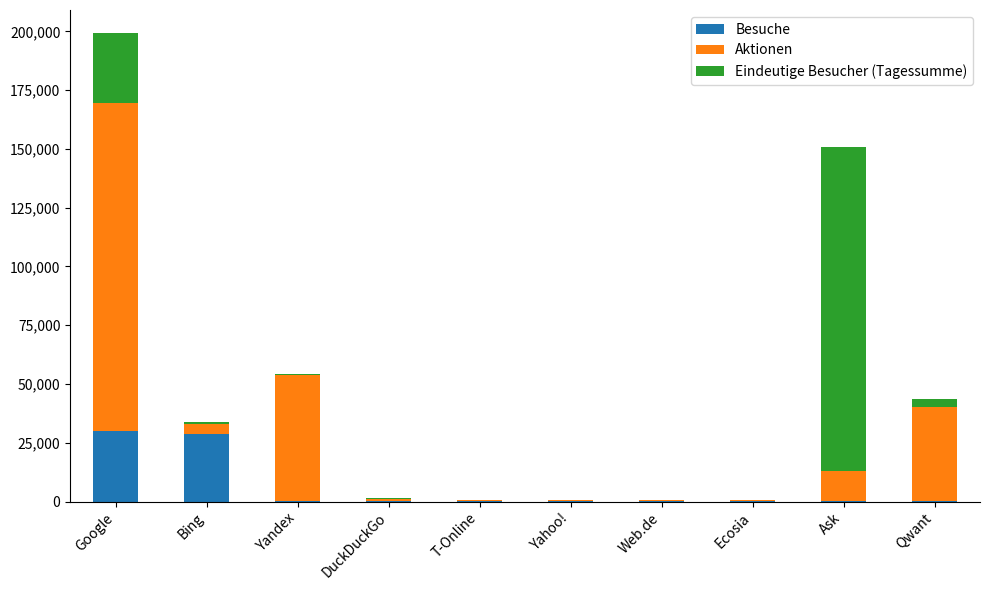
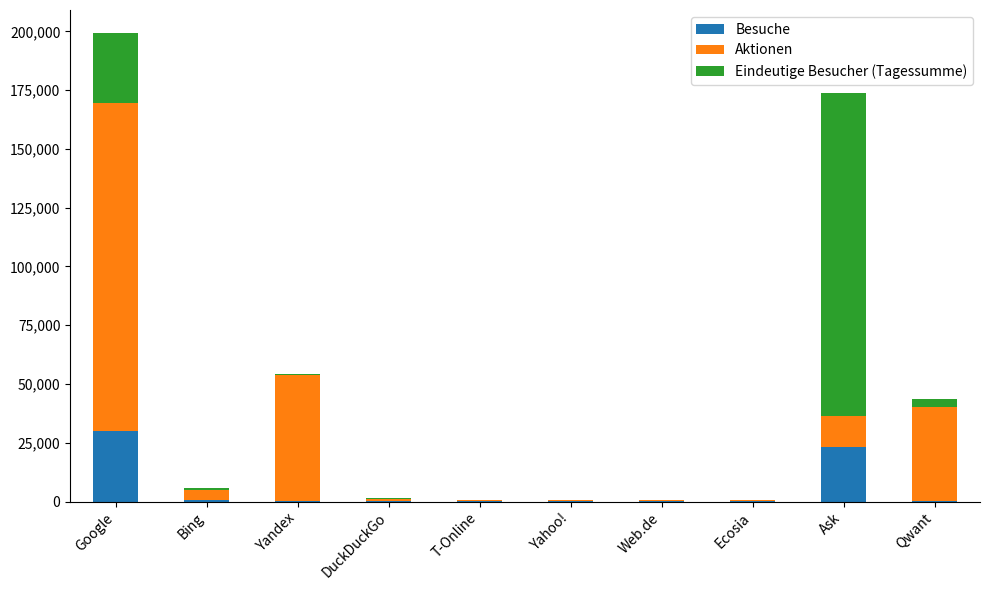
Besuche, Bing: 29,000 -> 1,000
Besuche, Ask: 0 -> 23,000
